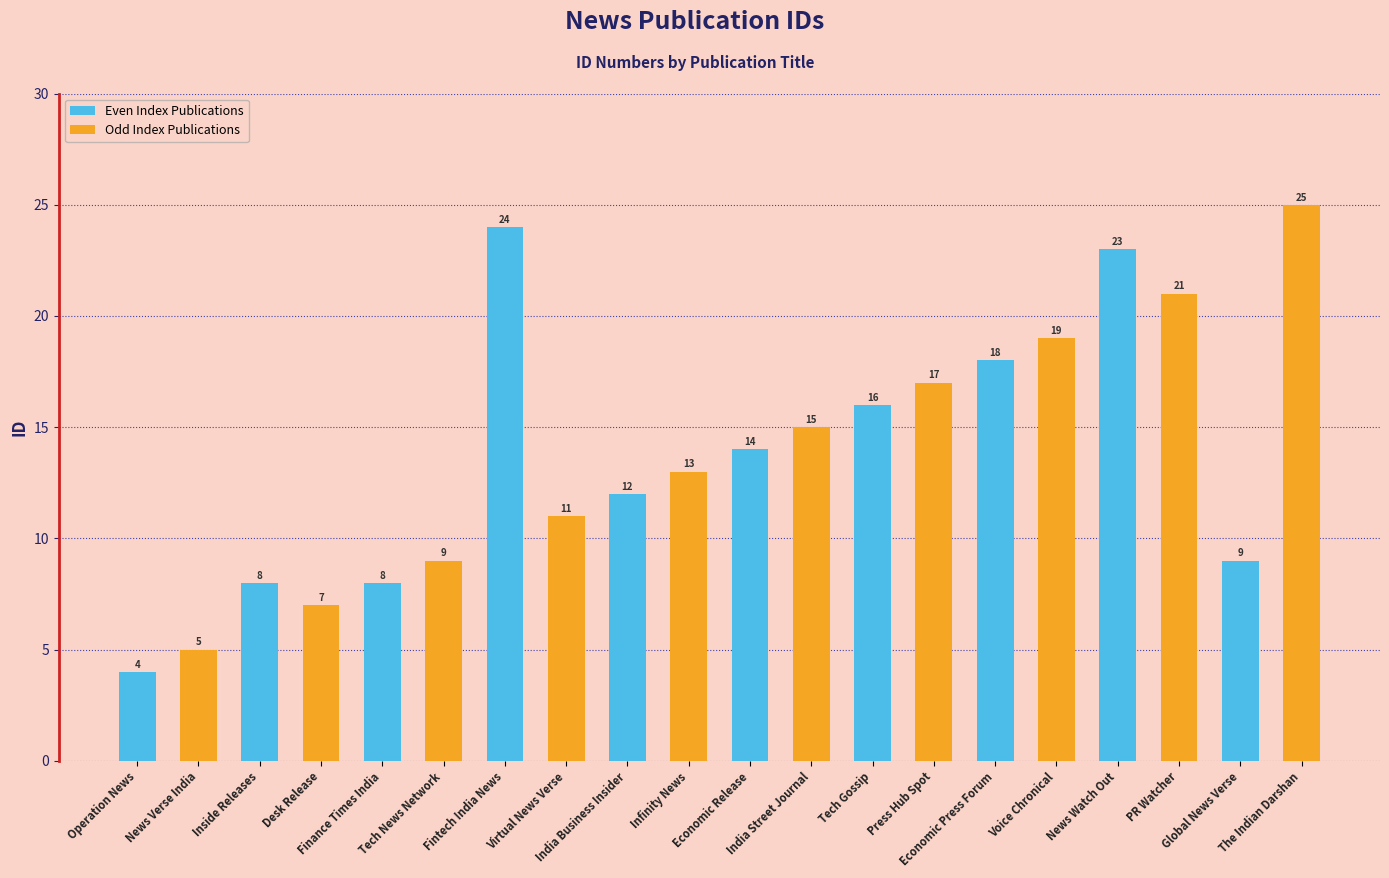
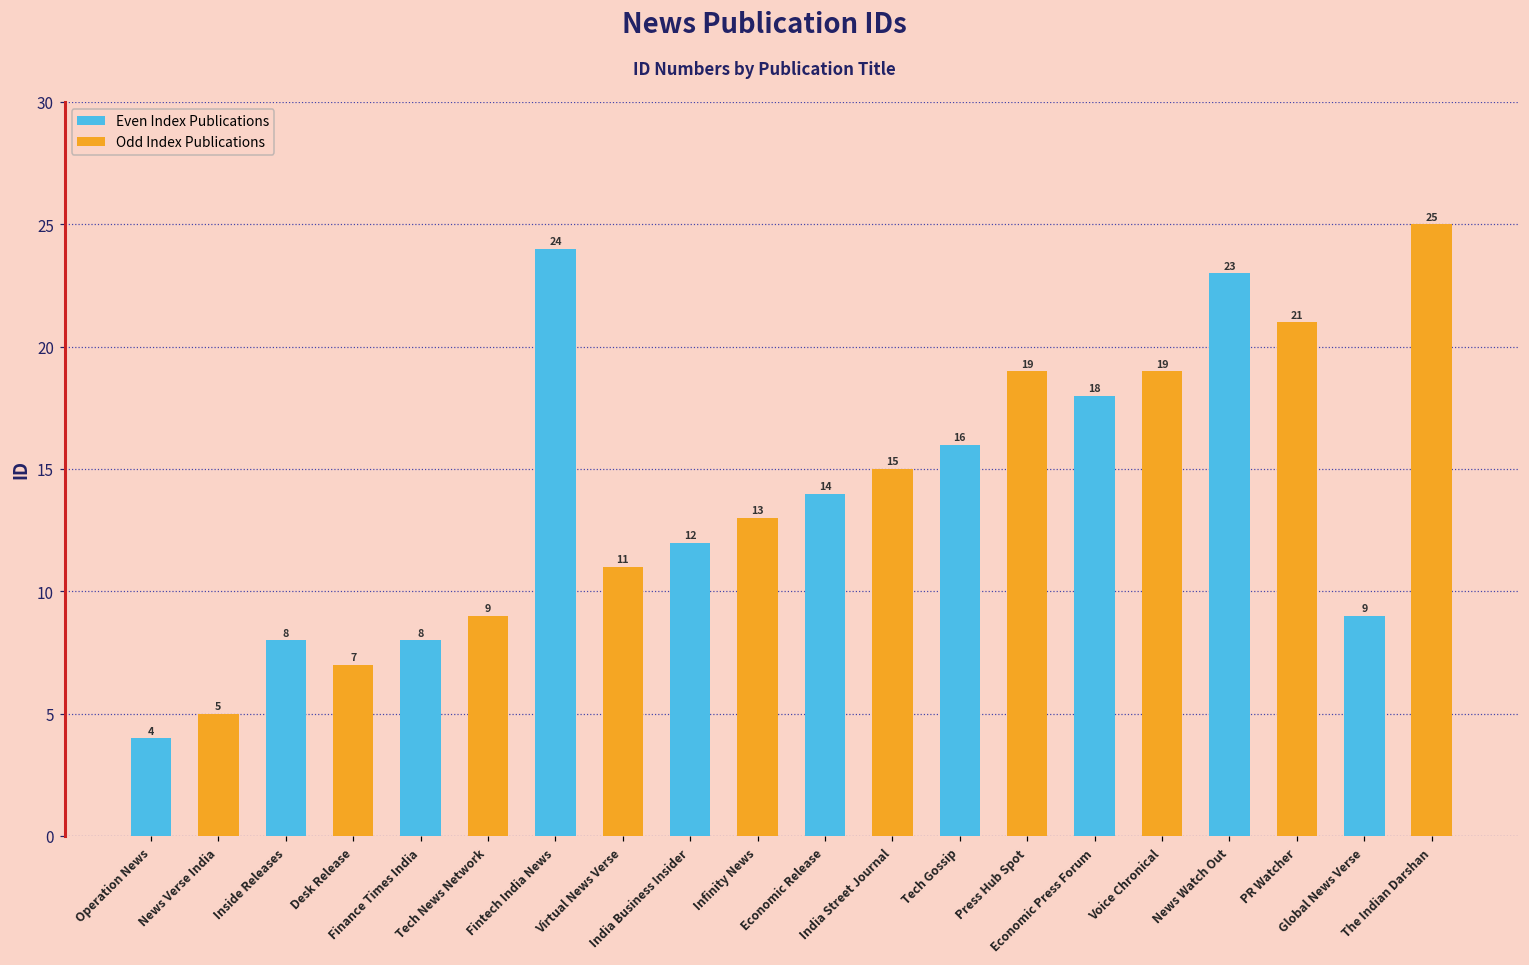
Odd Index Publications, Press Hub Spot: 17 -> 19
